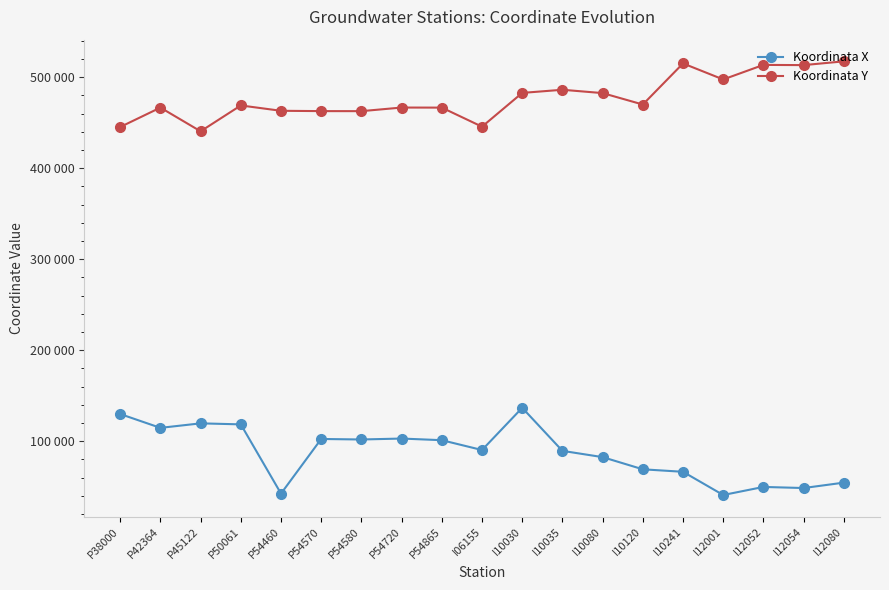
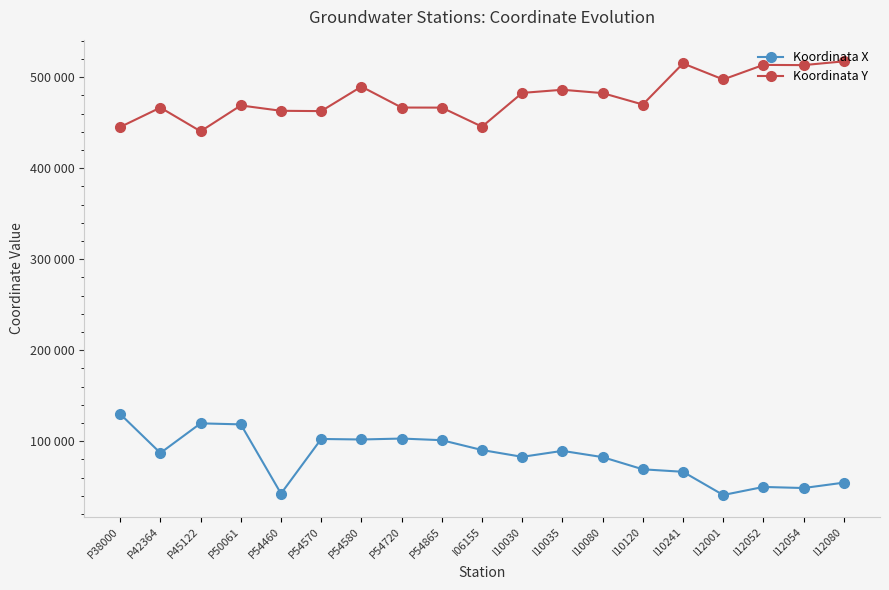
Koordinata X, P42364: 110000 -> 90000
Koordinata Y, P54580: 460000 -> 490000
Koordinata X, I10030: 140000 -> 80000
